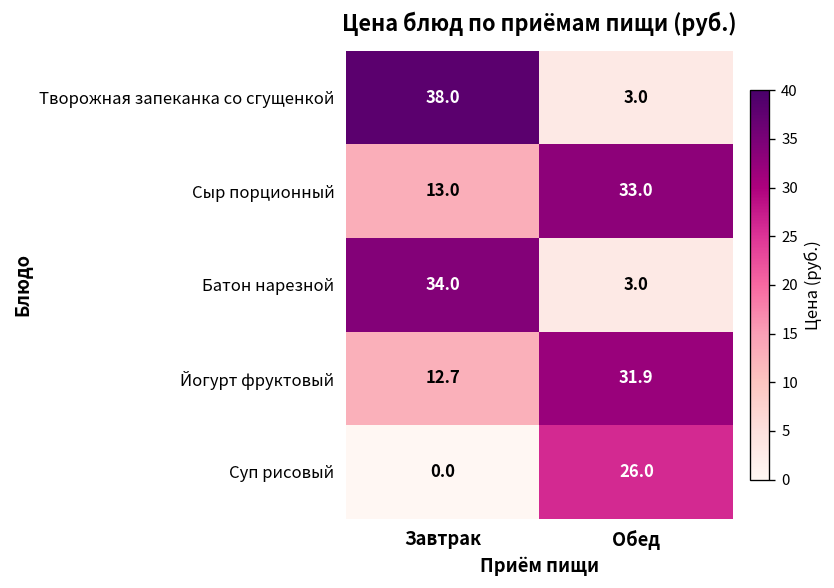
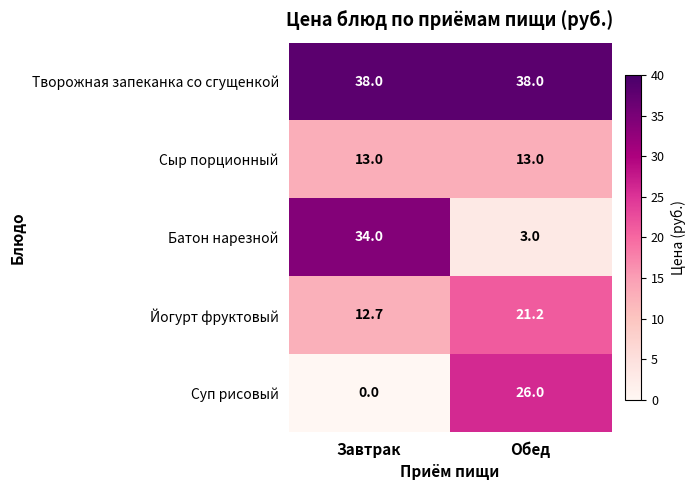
Творожная запеканка со сгущенкой, Обед: 3.0 -> 38.0
Сыр порционный, Обед: 33.0 -> 13.0
Йогурт фруктовый, Обед: 31.9 -> 21.2
